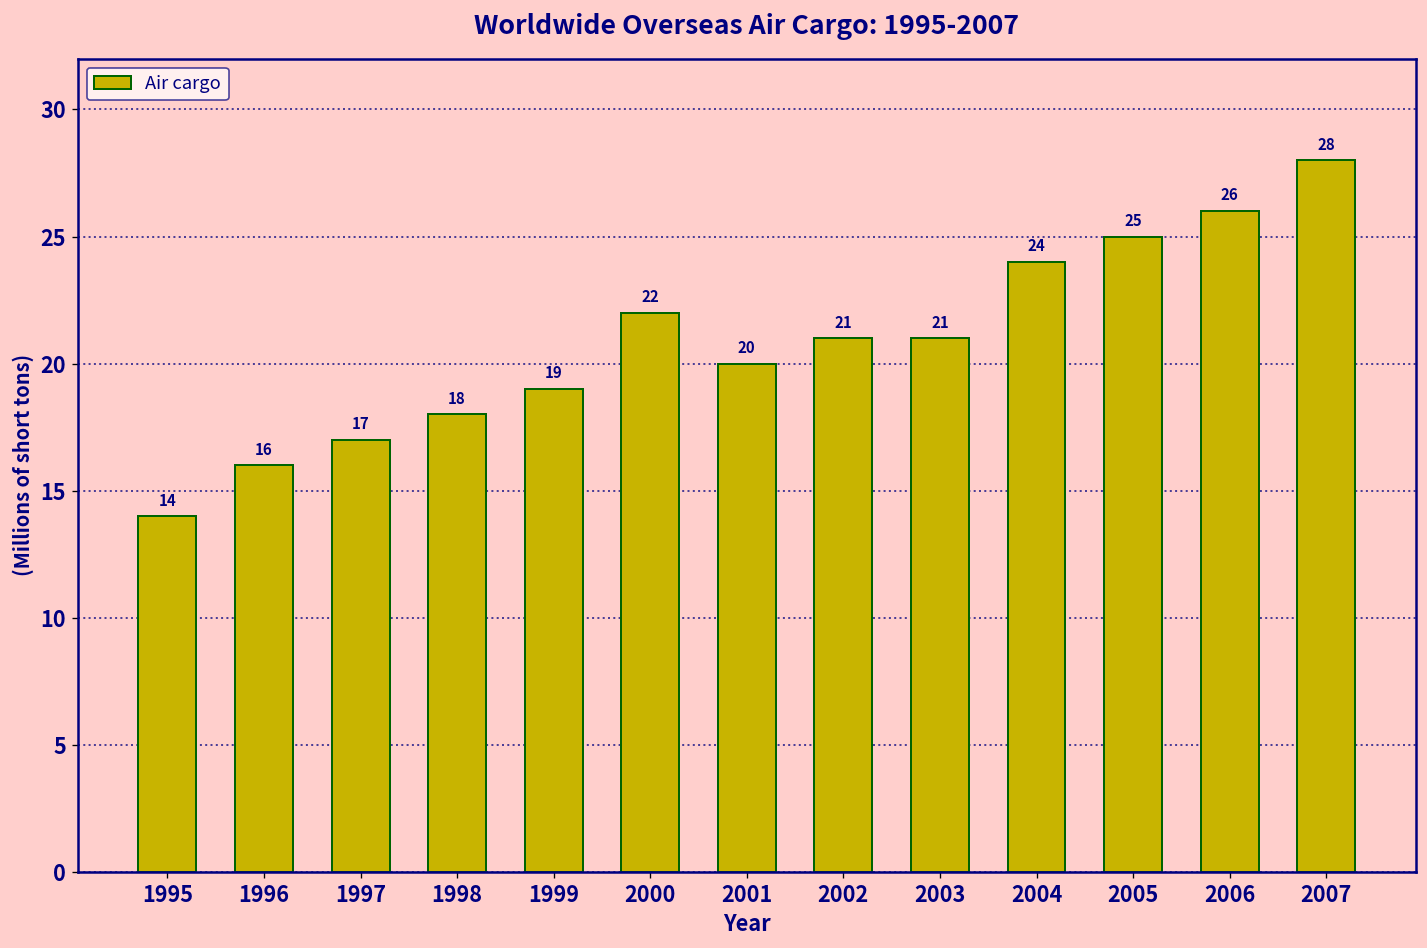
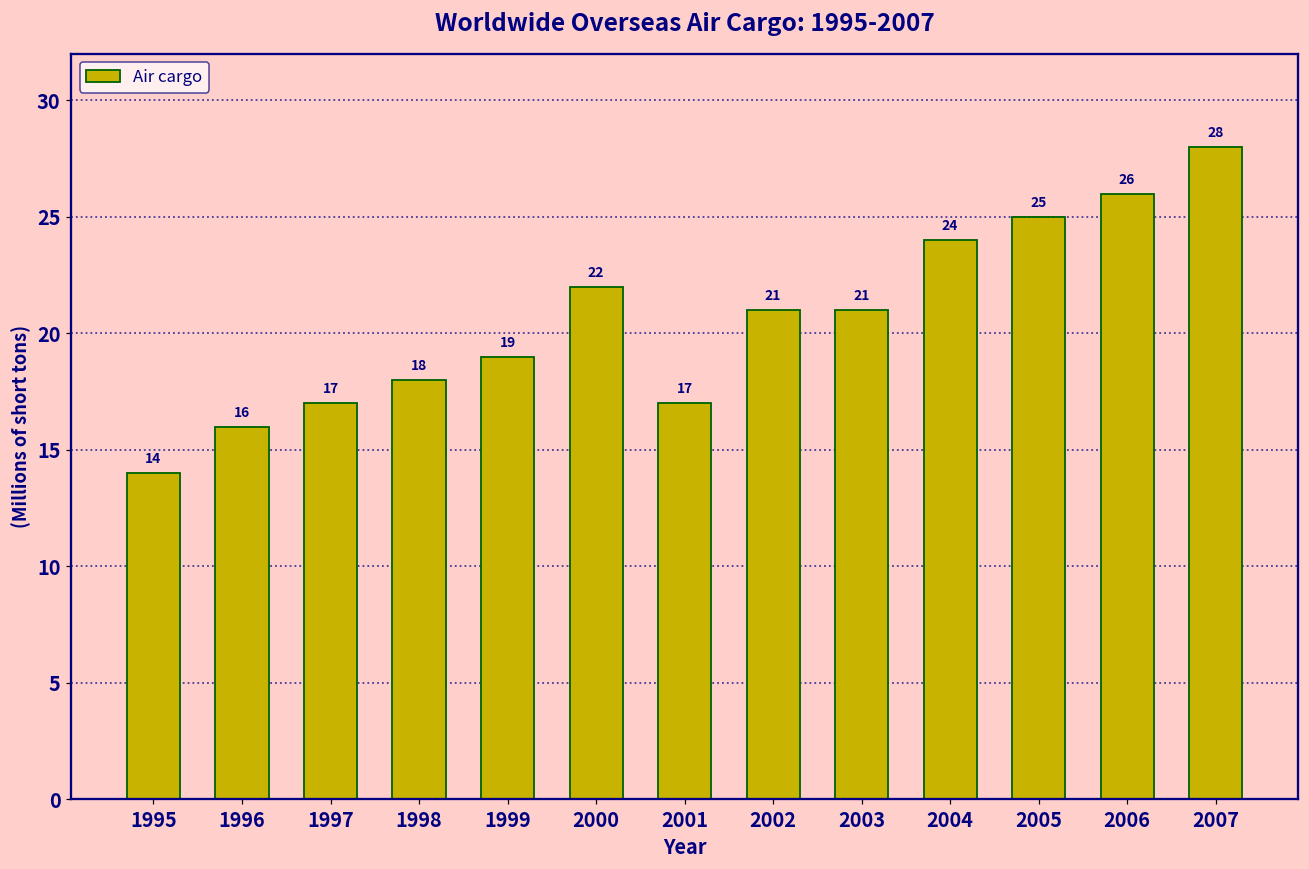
2001: 20 -> 17
